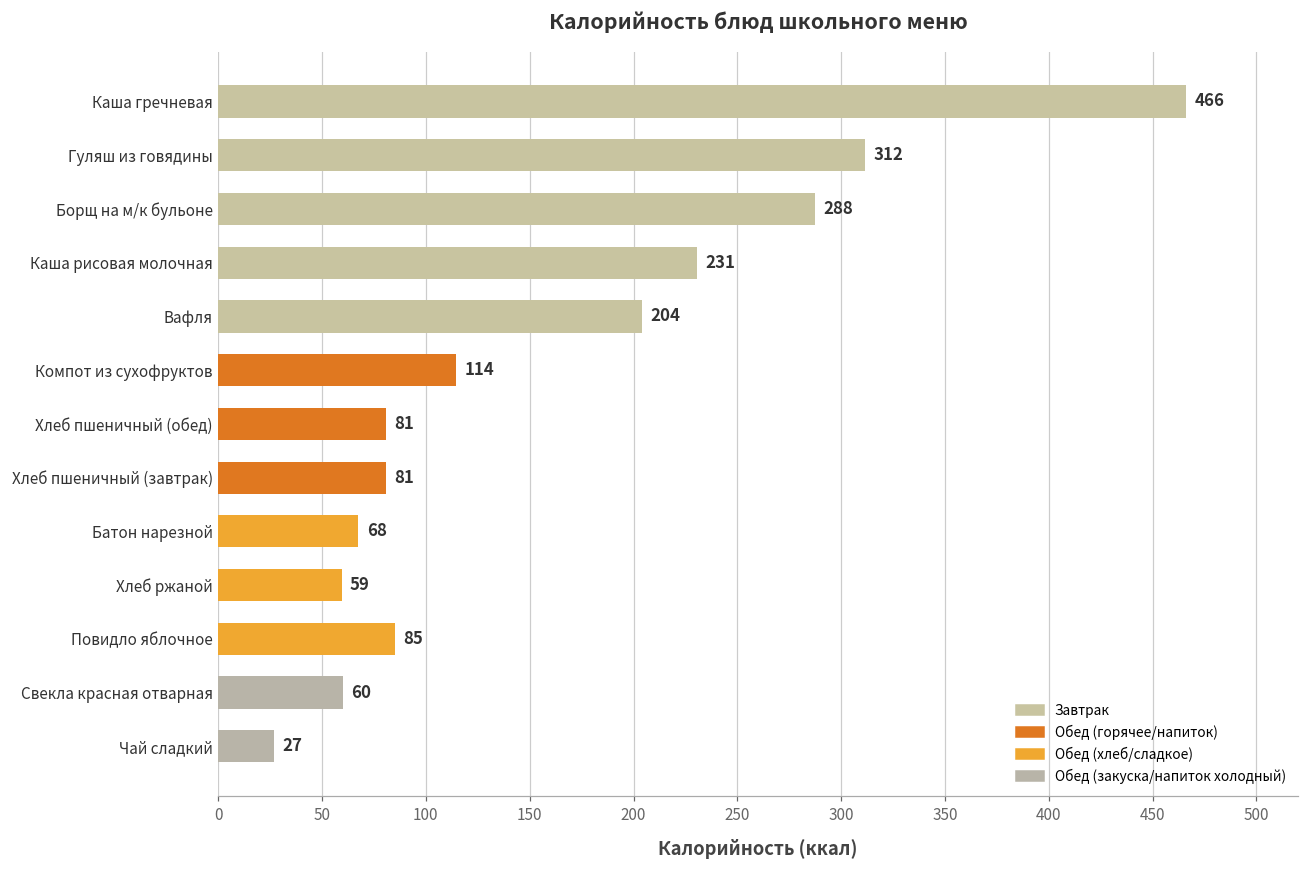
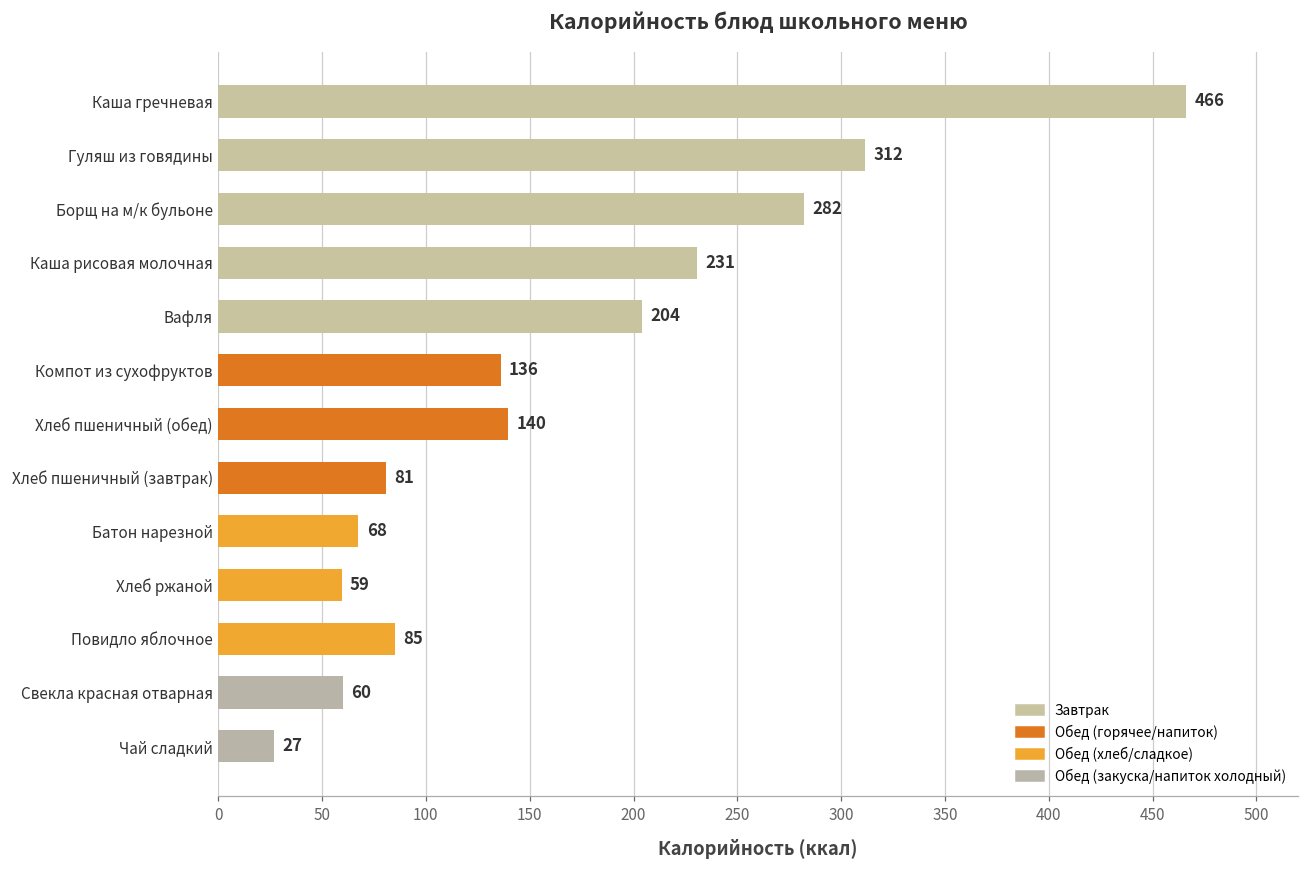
Борщ на м/к бульоне: 288 -> 282
Компот из сухофруктов: 114 -> 136
Хлеб пшеничный (обед): 81 -> 140
